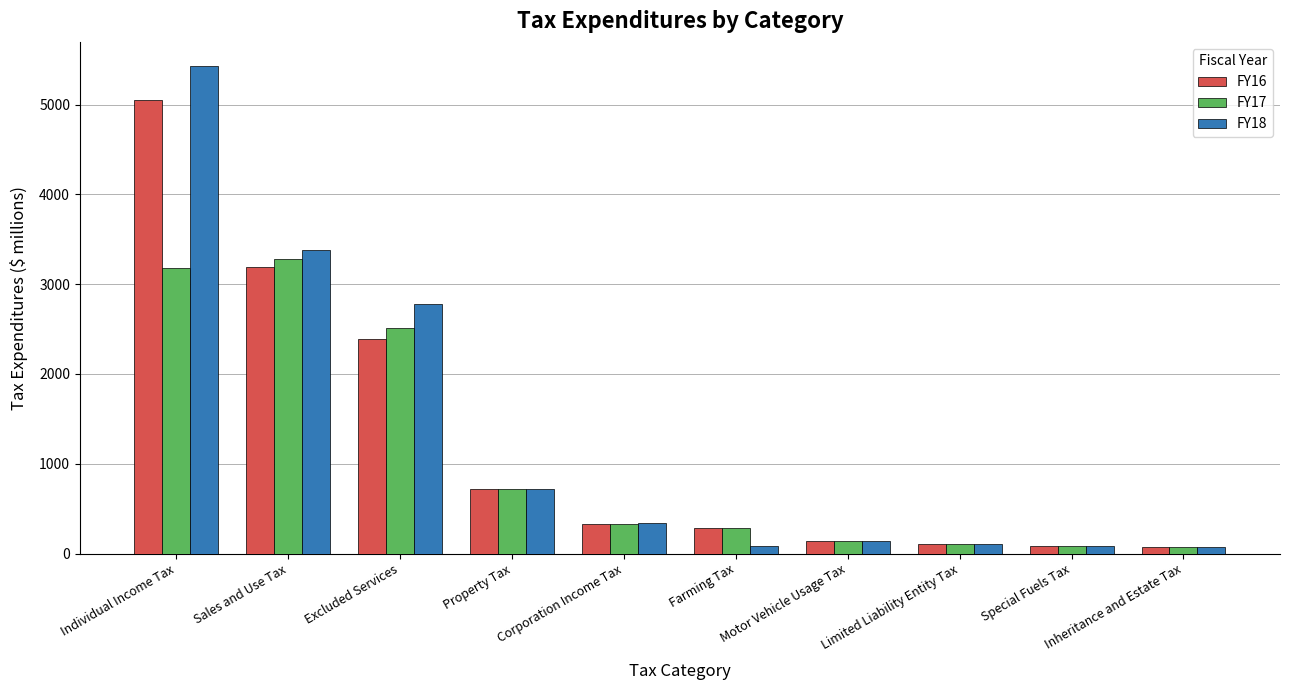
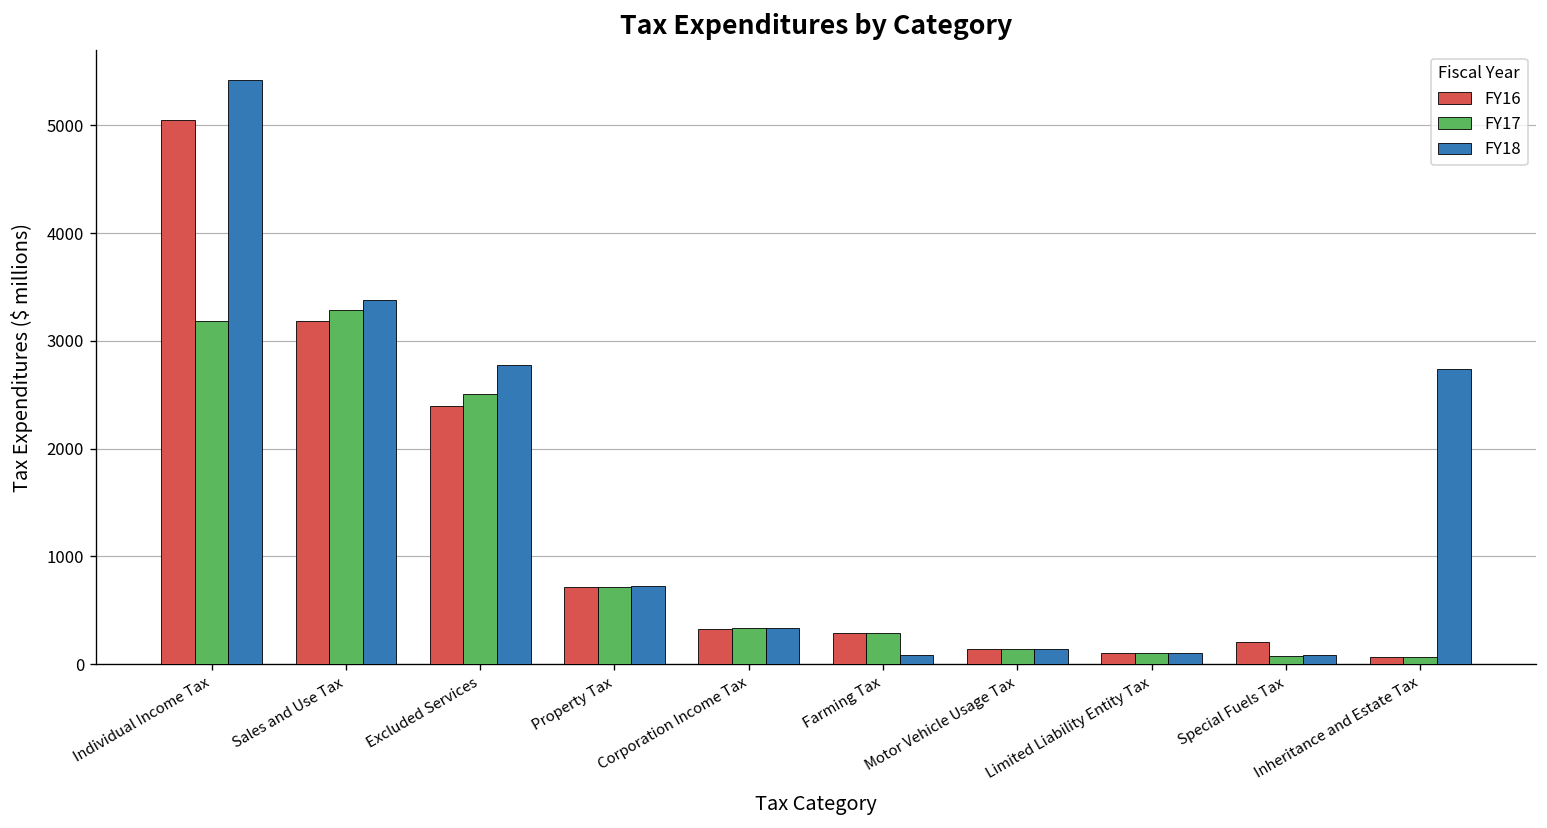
FY16, Special Fuels Tax: 100 -> 200
FY18, Inheritance and Estate Tax: 100 -> 2700
